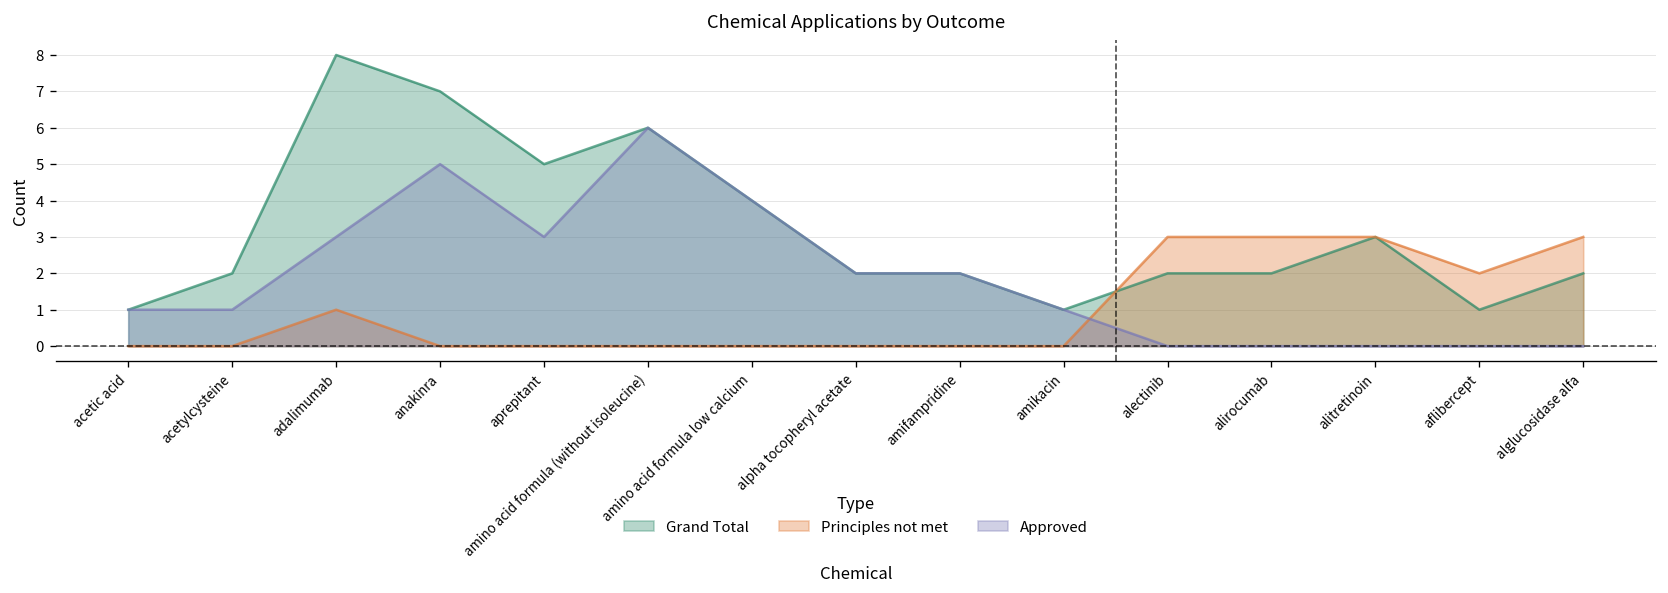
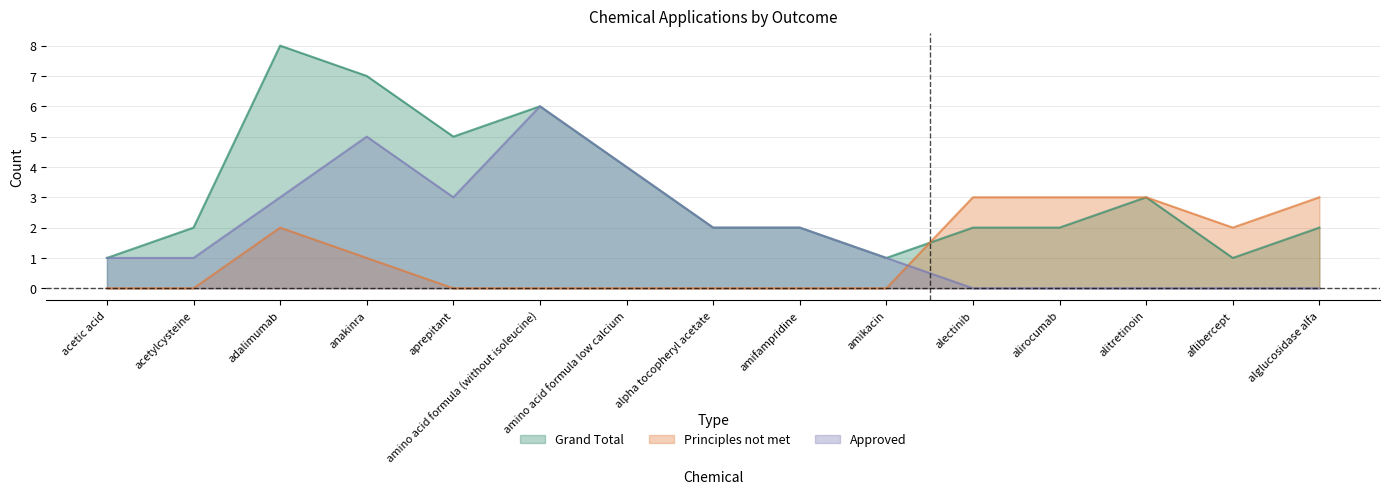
Principles not met, adalimumab: 1 -> 2
Principles not met, anakinra: 0 -> 1
